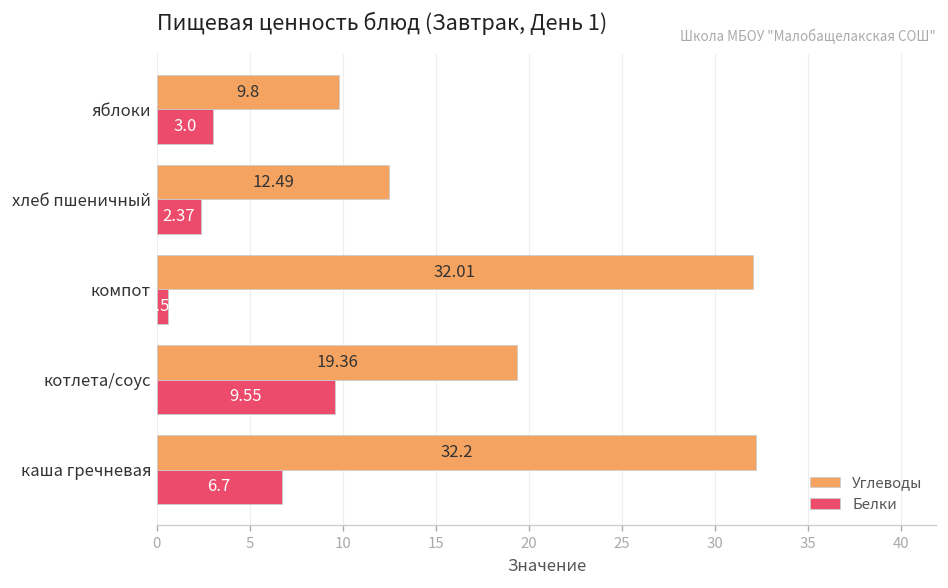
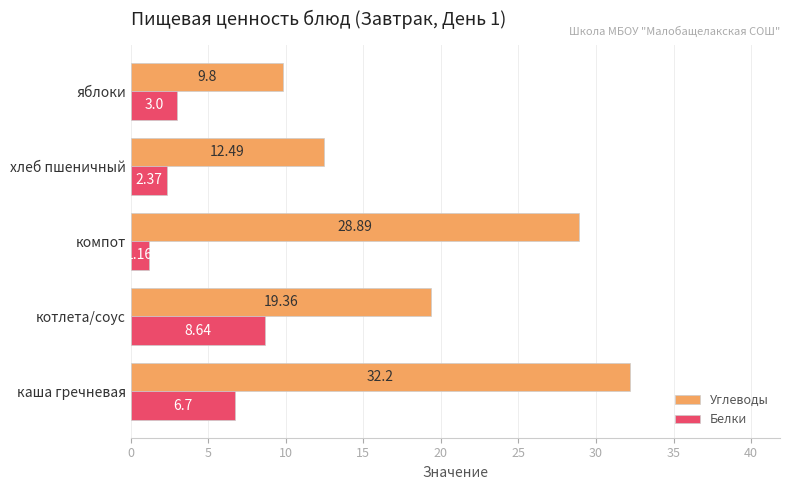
Углеводы, компот: 32.01 -> 28.89
Белки, компот: 0.6 -> 1.2
Белки, котлета/соус: 9.55 -> 8.64
